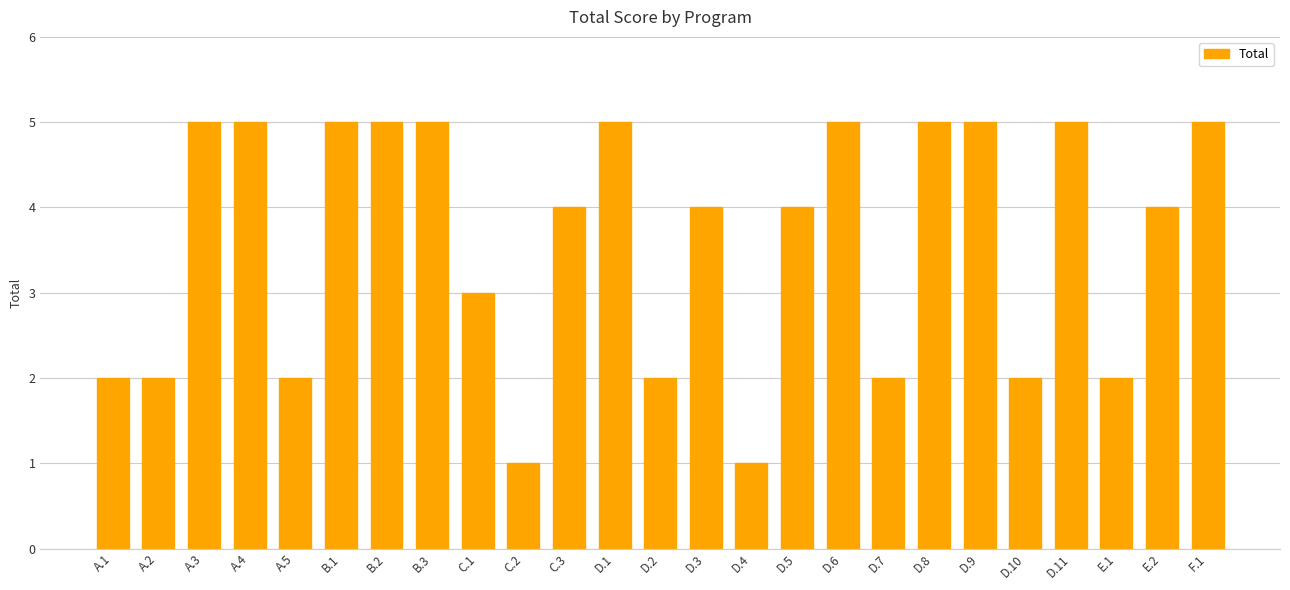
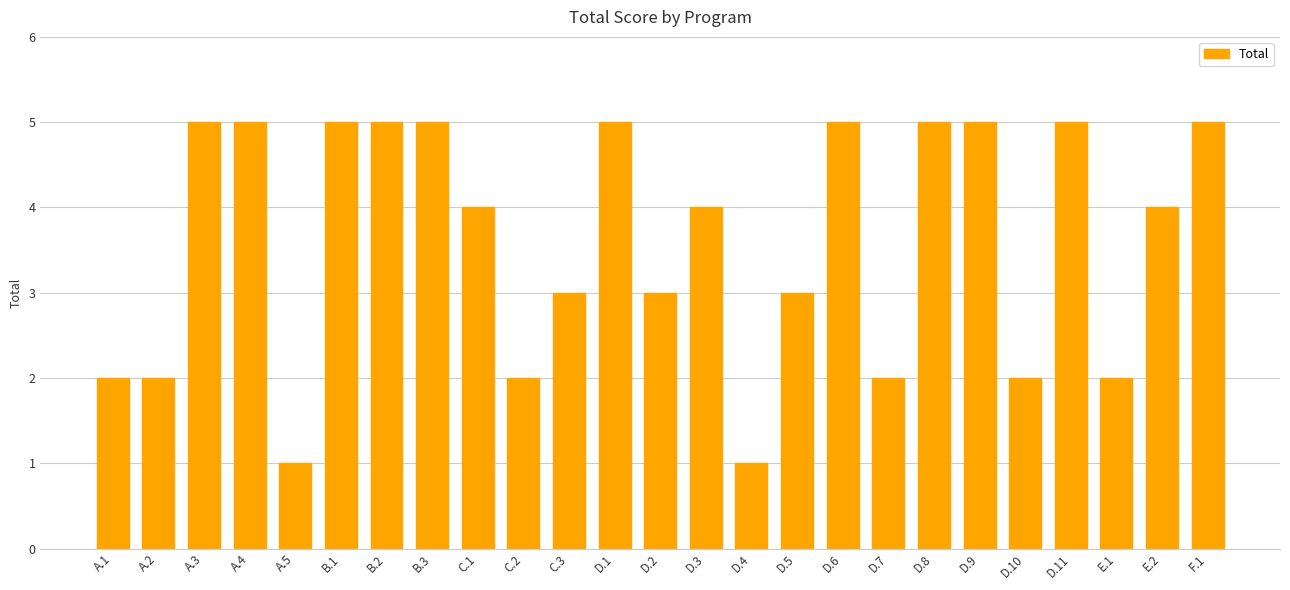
A.5: 2 -> 1
C.1: 3 -> 4
C.2: 1 -> 2
C.3: 4 -> 3
D.2: 2 -> 3
D.5: 4 -> 3
